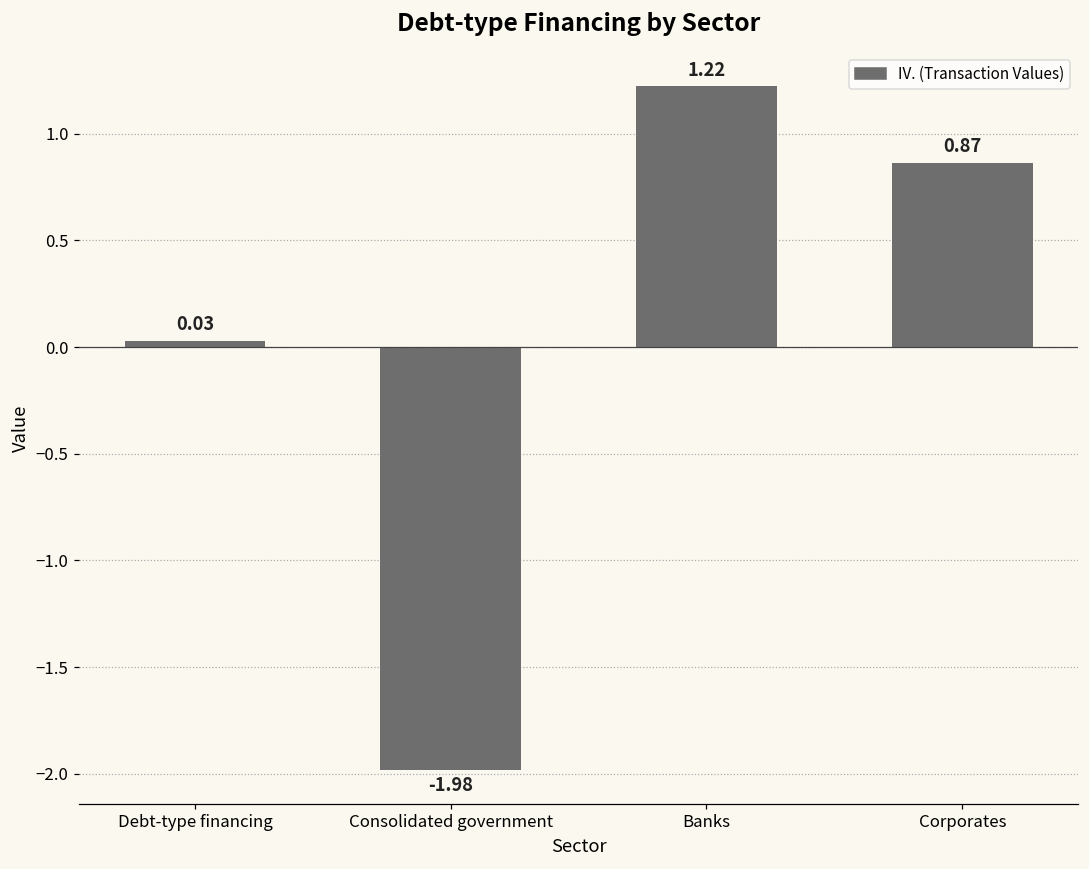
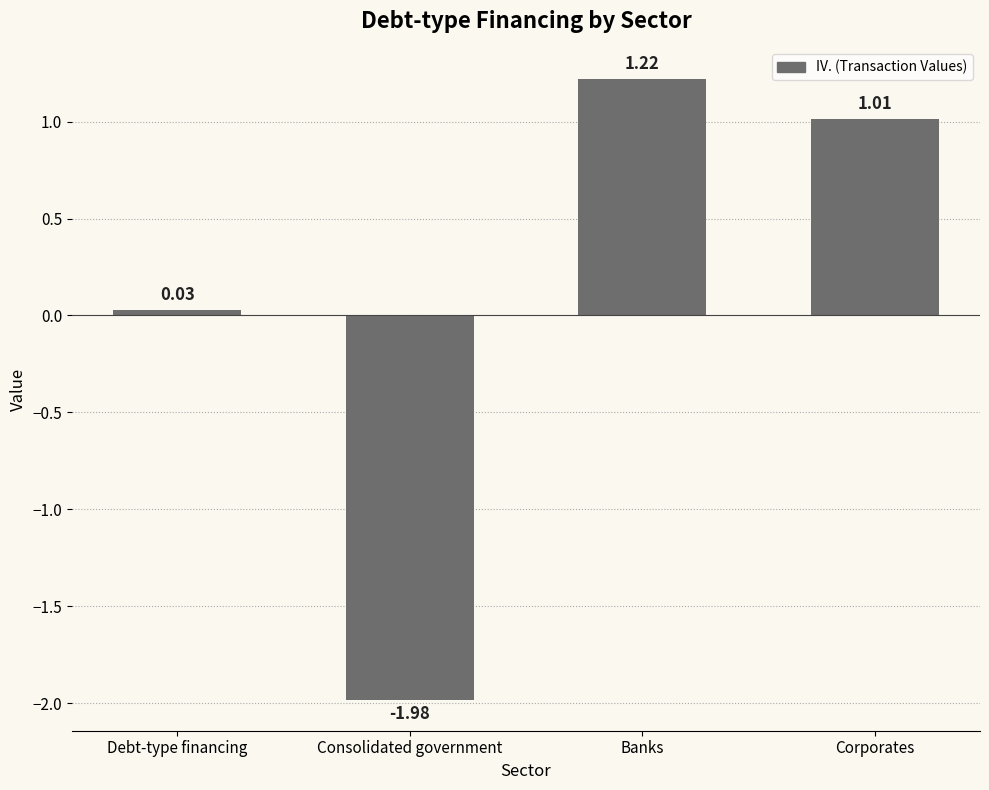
Corporates: 0.87 -> 1.01
